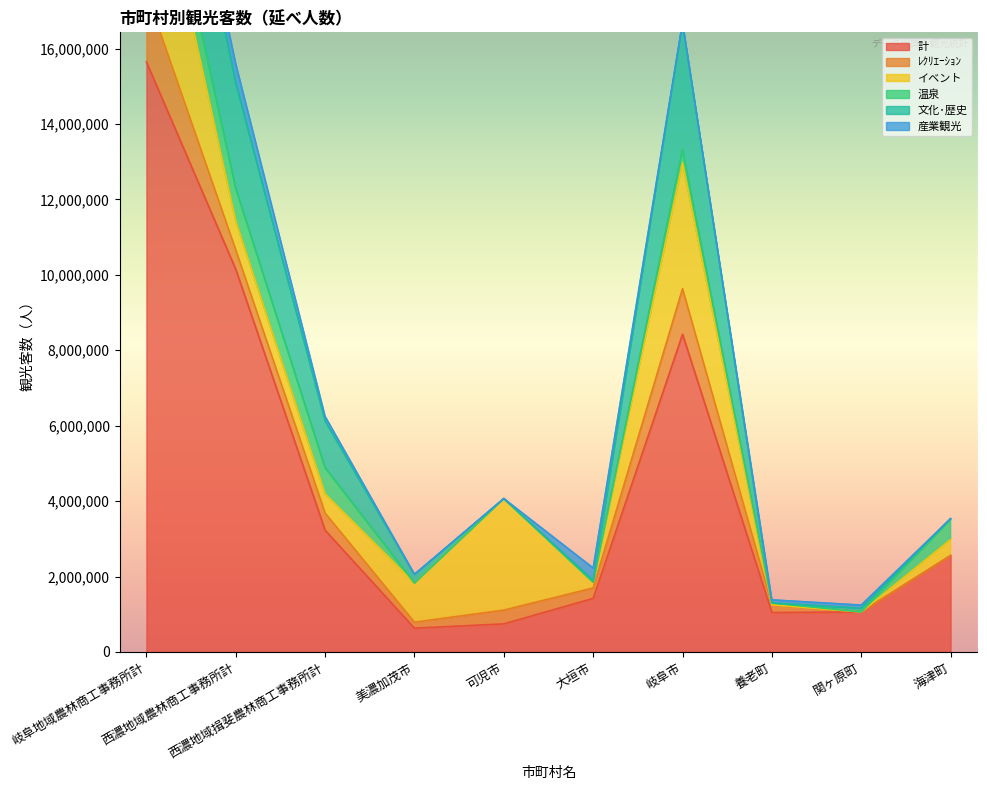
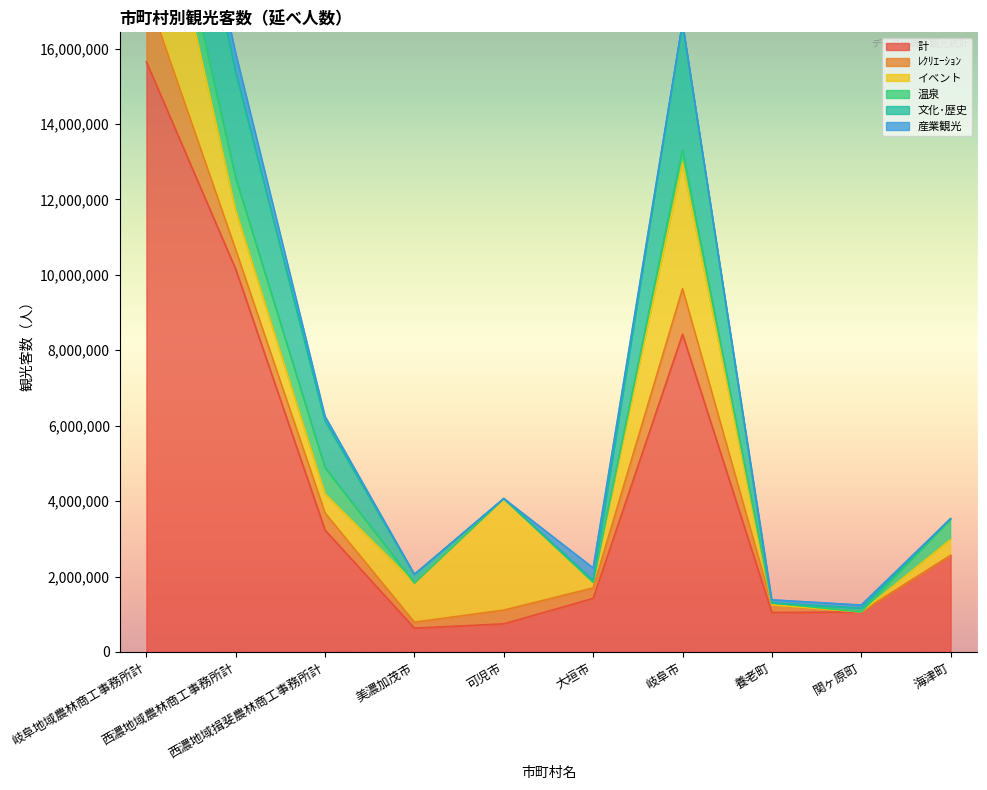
イベント, 西濃地域農林商工事務所計: 800,000 -> 1,000,000
